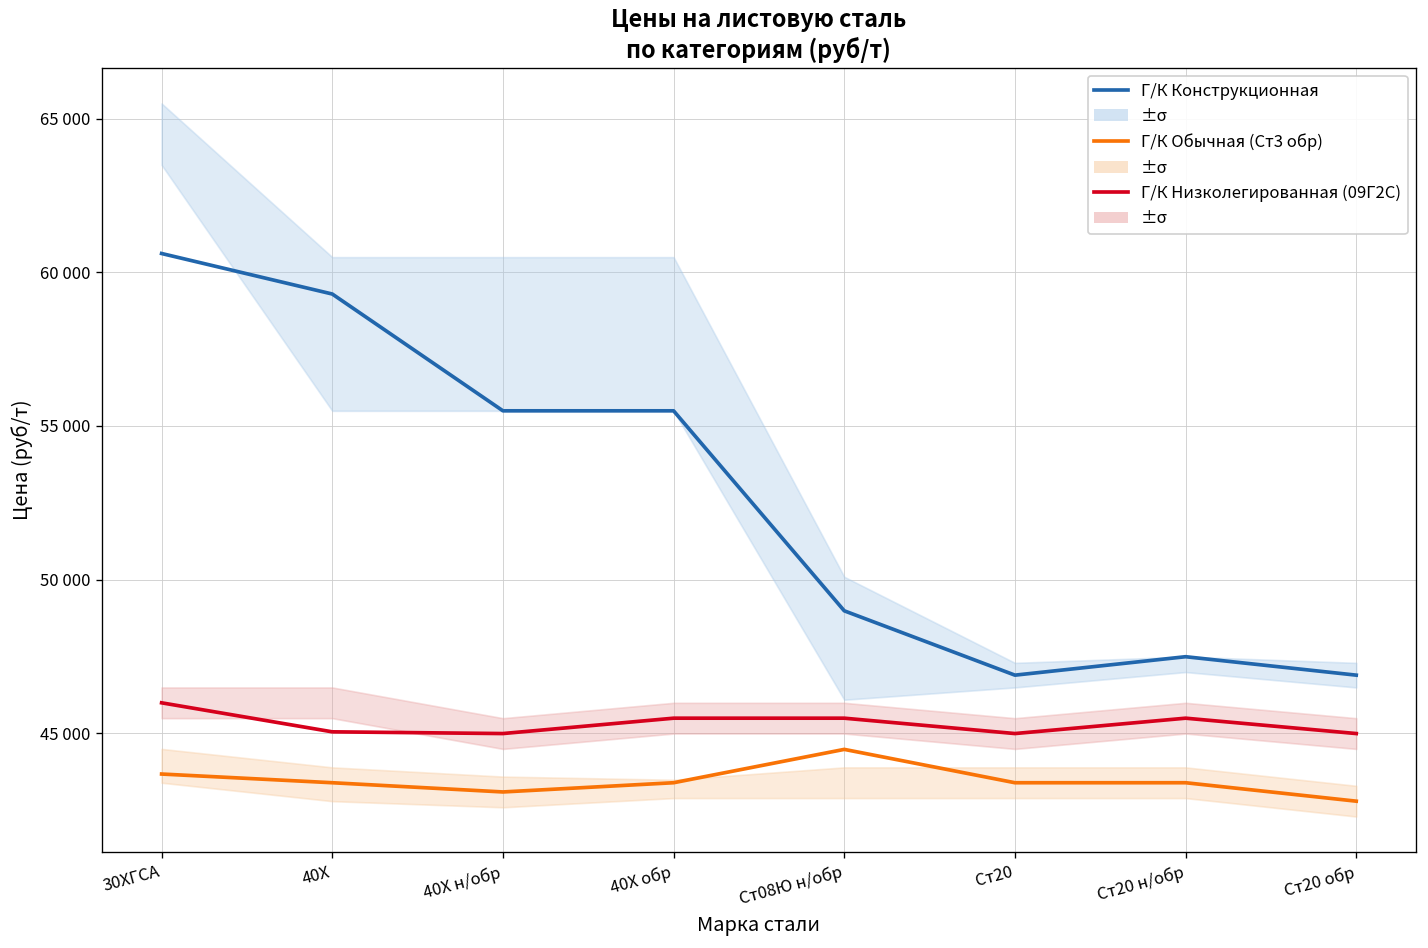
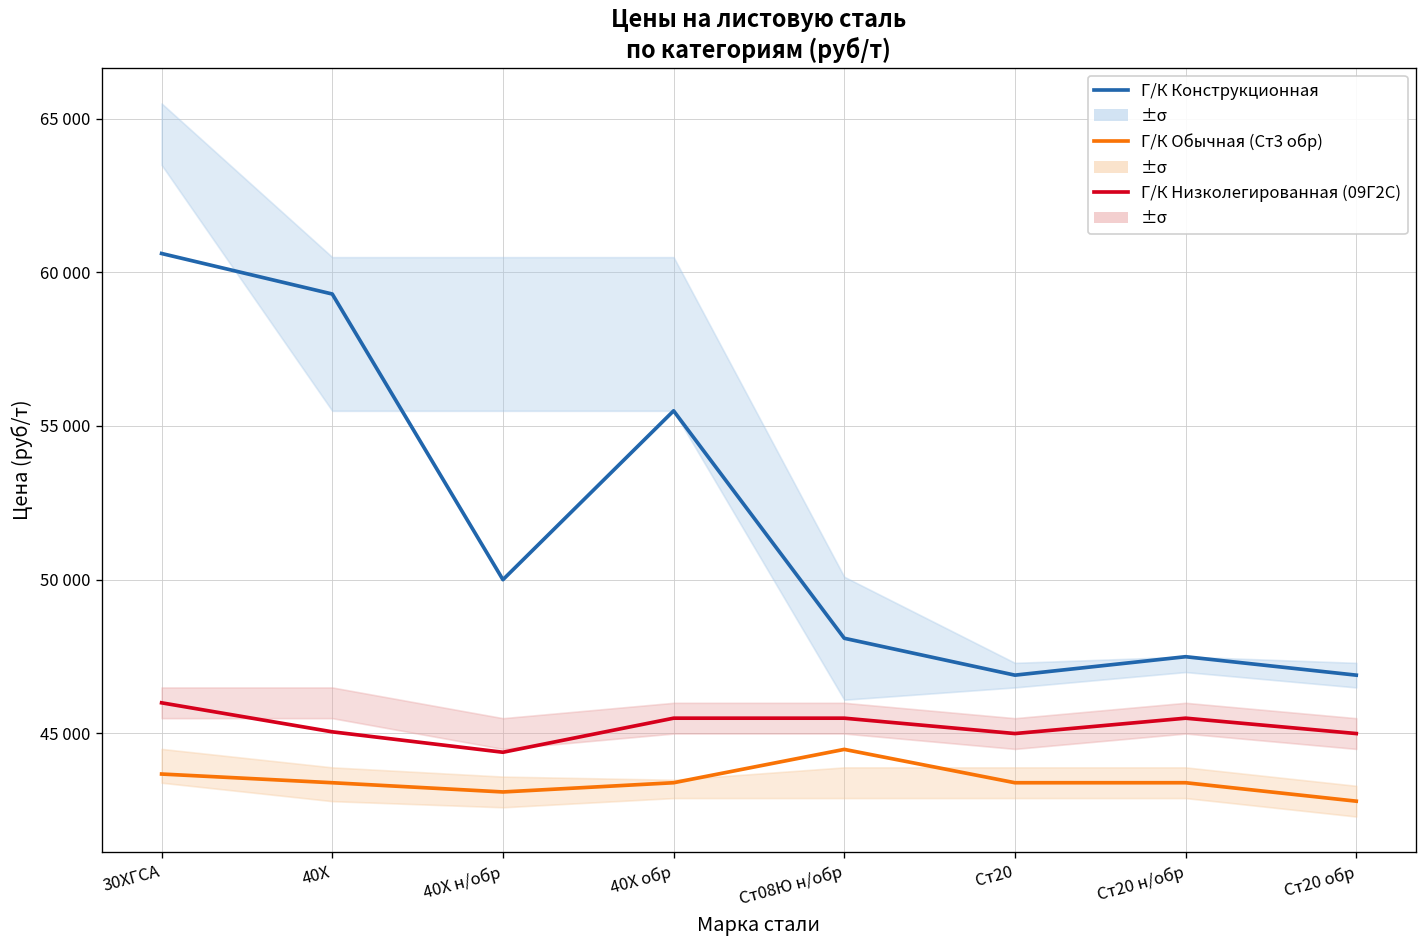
Г/К Конструкционная, 40Х н/обр: 55500 -> 50000
Г/К Низколегированная (09Г2С), 40Х н/обр: 45000 -> 44400
Г/К Конструкционная, Ст08Ю н/обр: 49000 -> 48100
